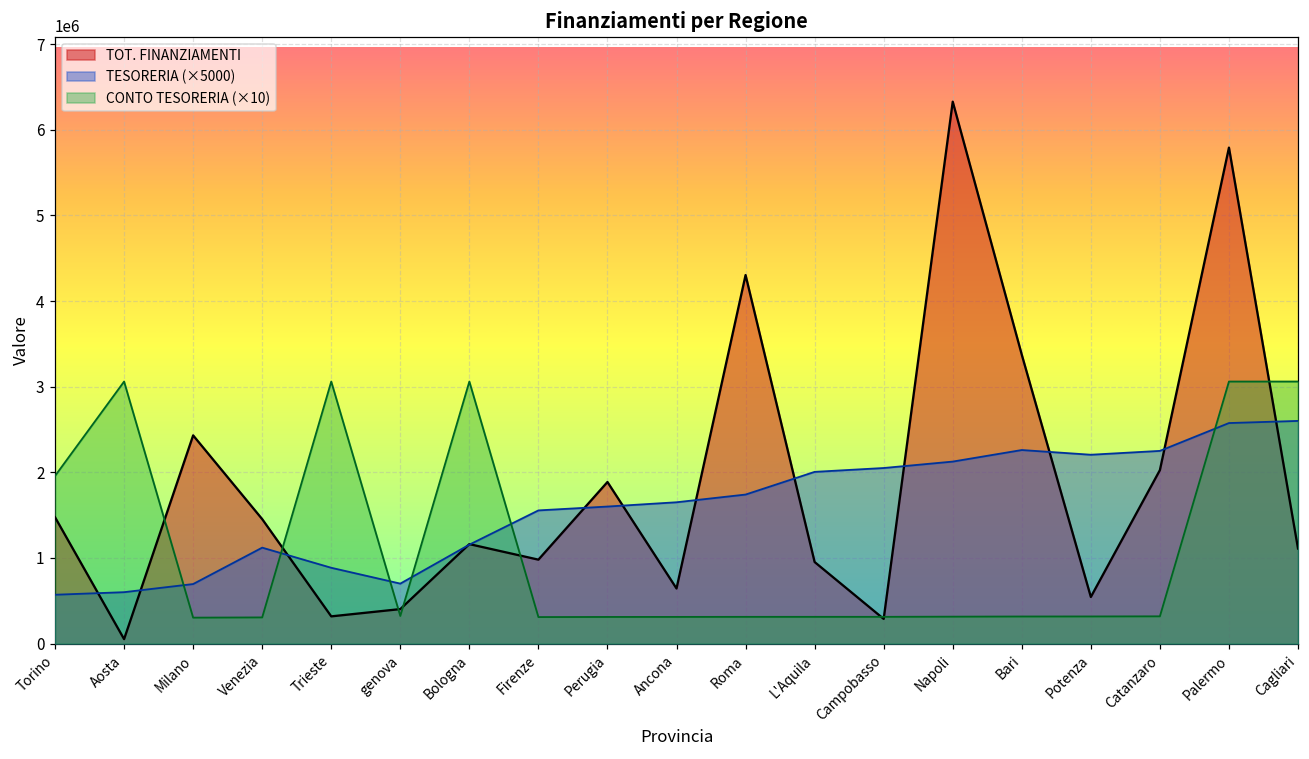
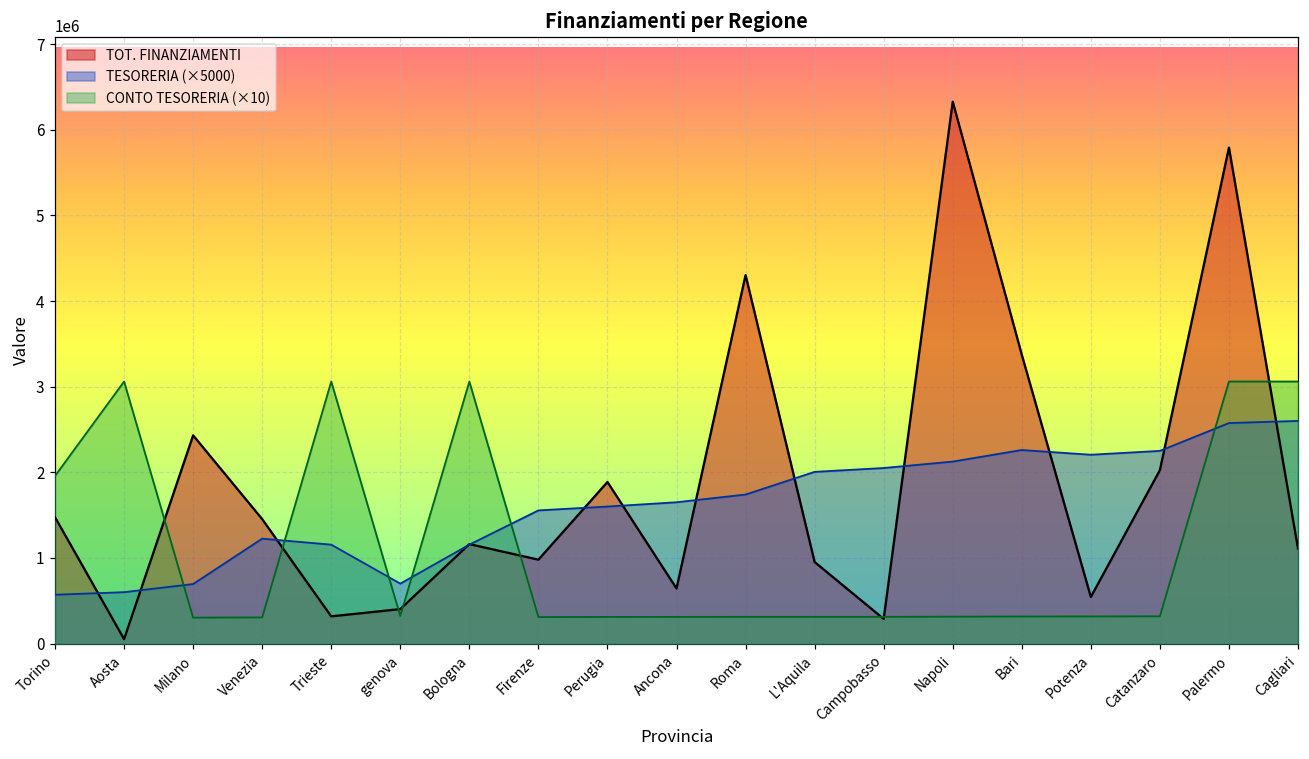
TESORERIA (×5000), Venezia: 1100000 -> 1200000
TESORERIA (×5000), Trieste: 900000 -> 1200000
